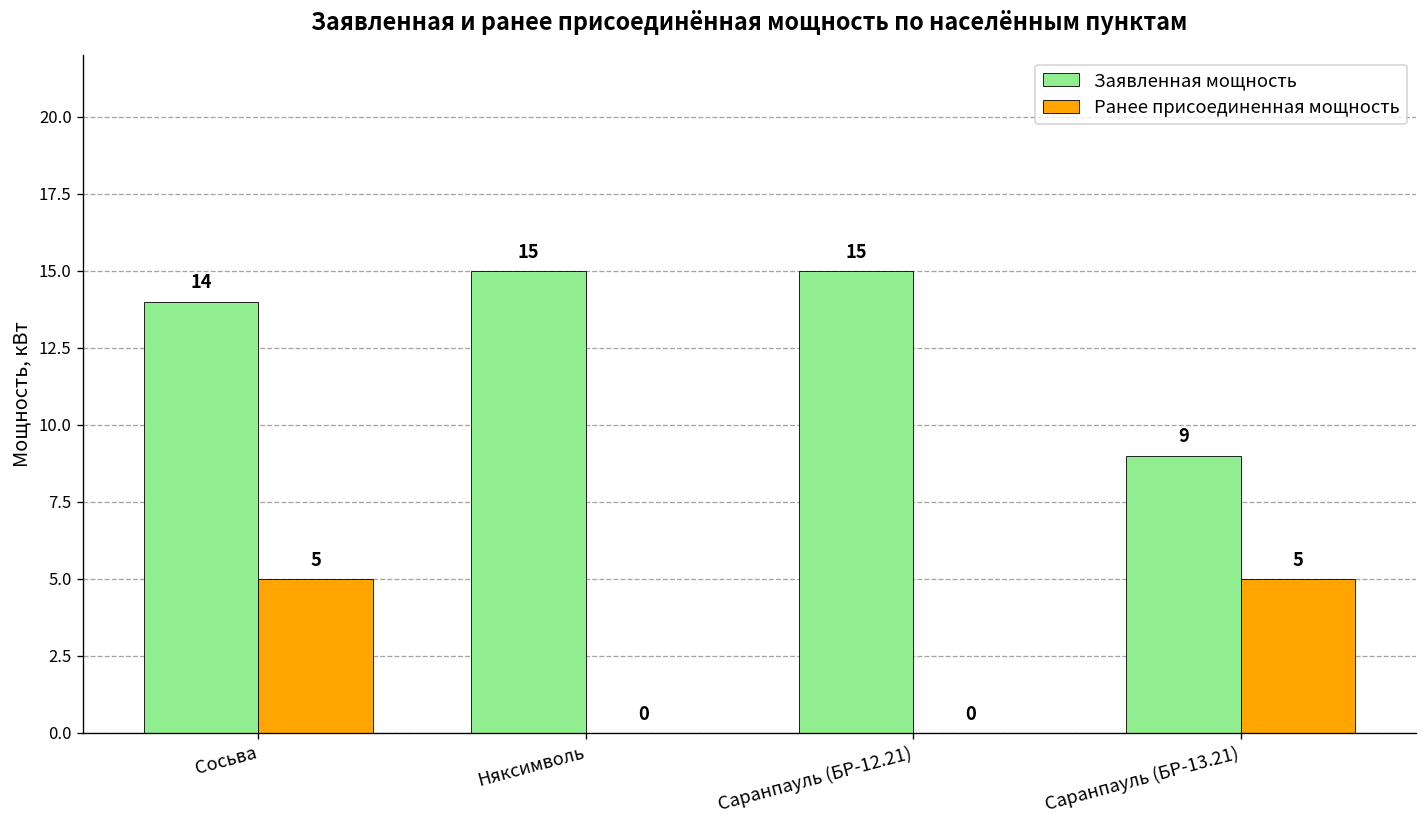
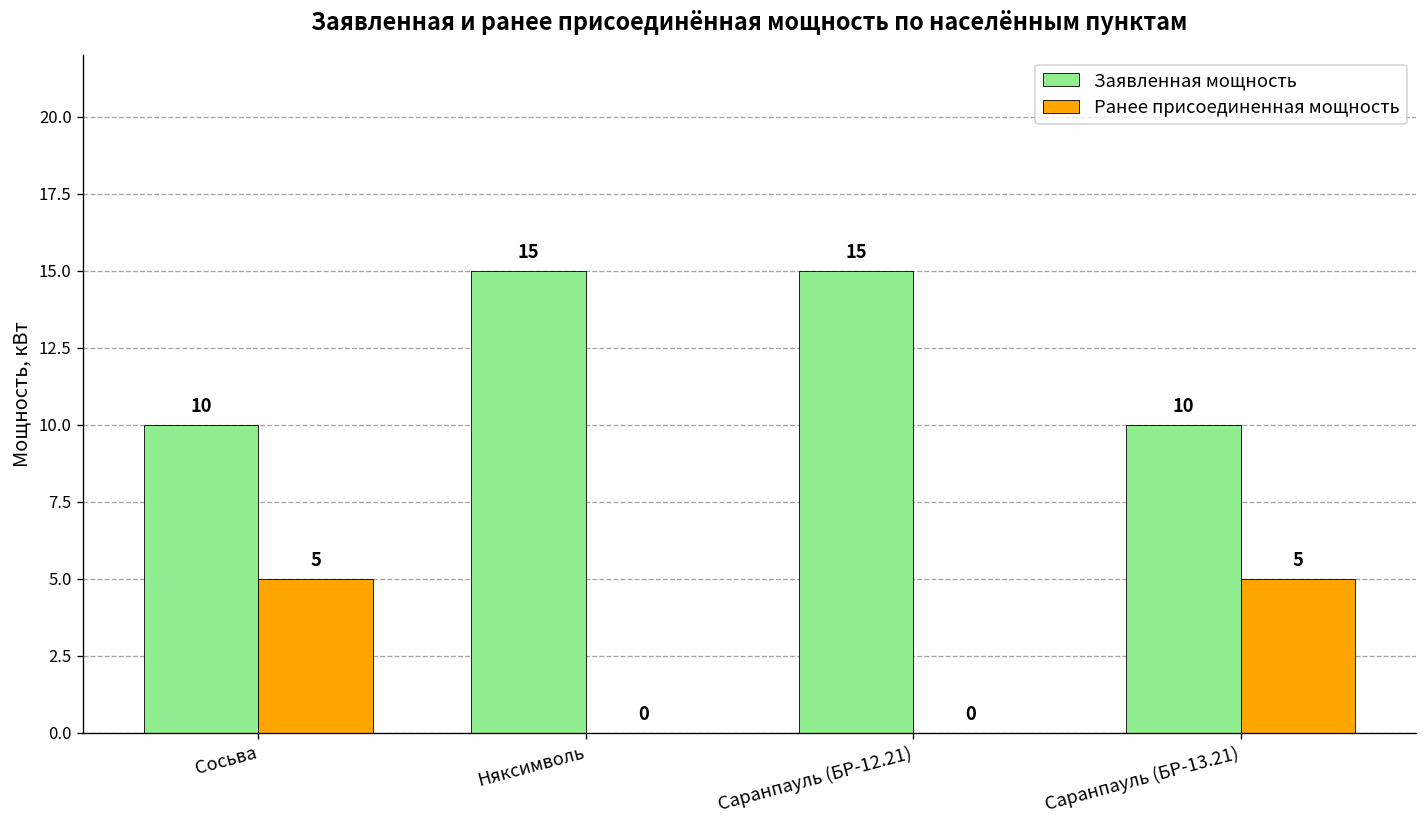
Заявленная мощность, Сосьва: 14 -> 10
Заявленная мощность, Саранпауль (БР-13.21): 9 -> 10
